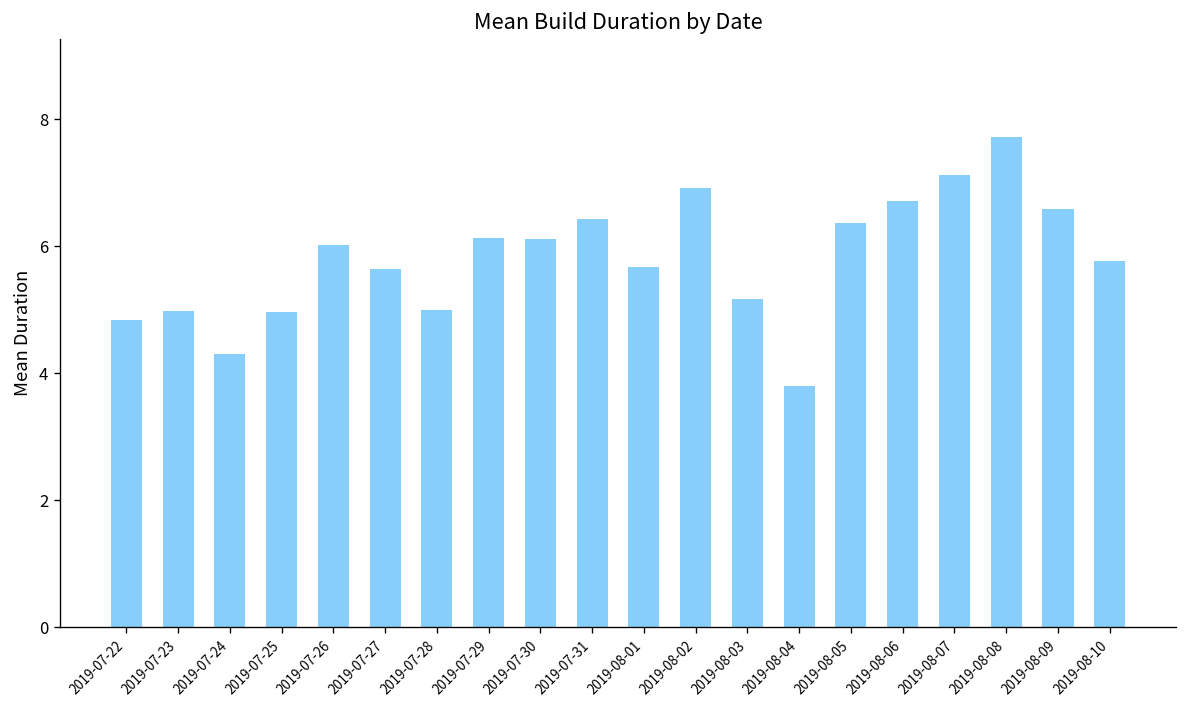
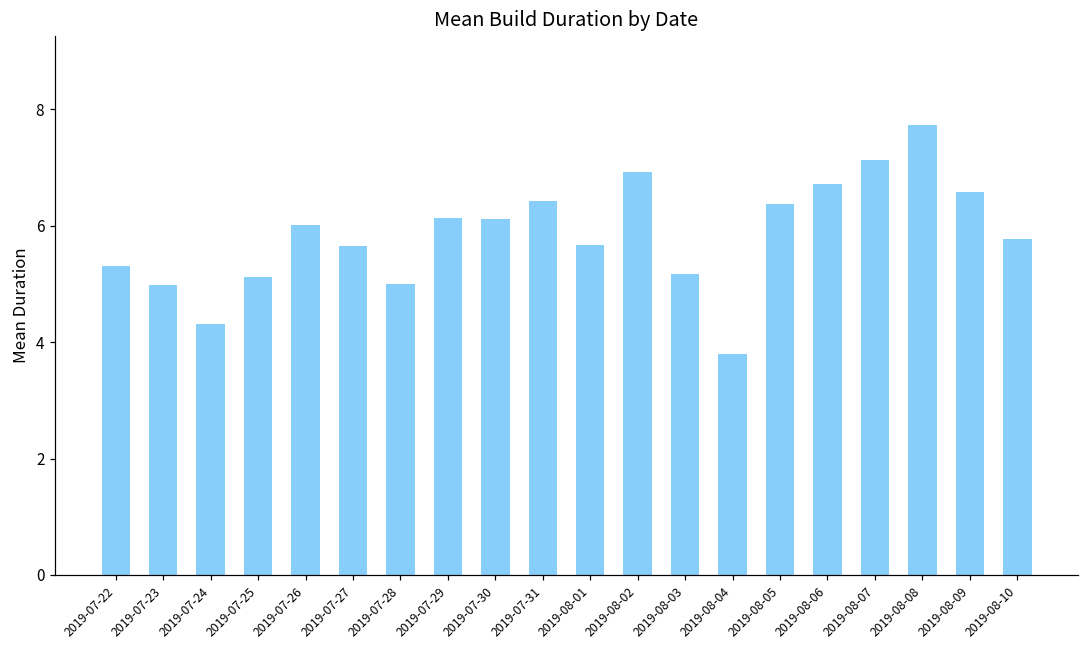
2019-07-22: 4.8 -> 5.3
2019-07-25: 5.0 -> 5.1
